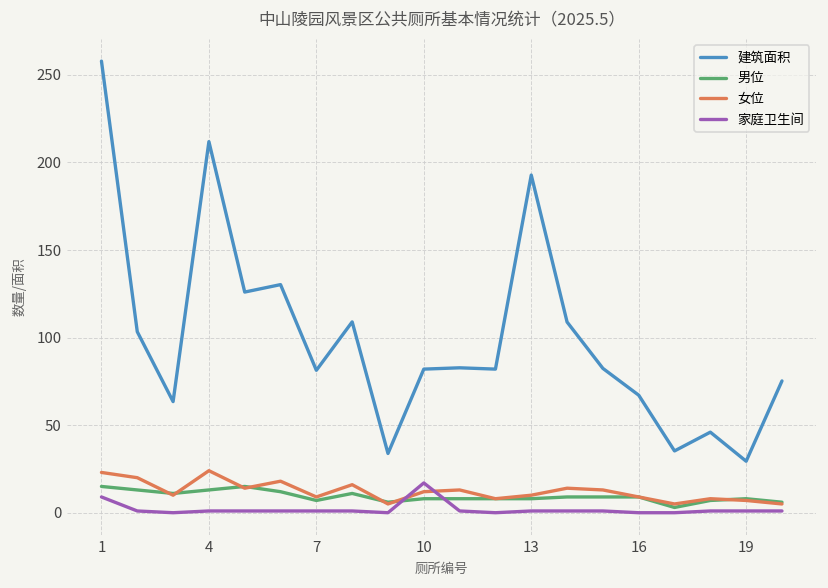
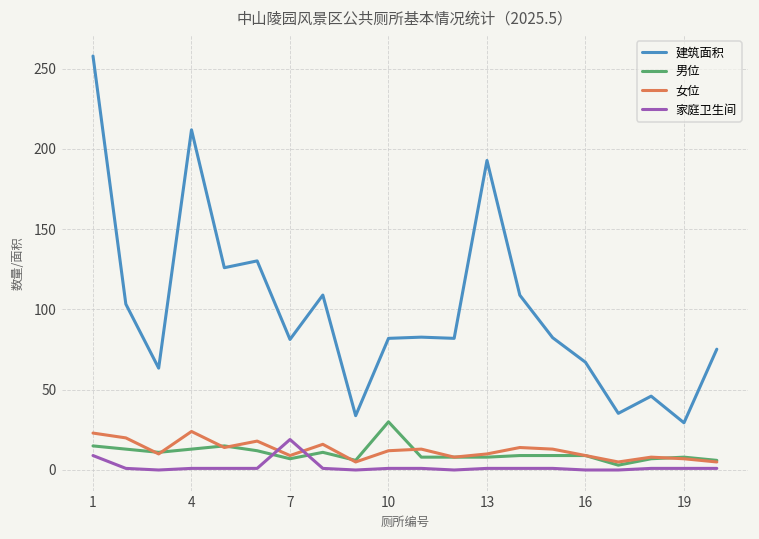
家庭卫生间, 7: 1 -> 19
男位, 10: 8 -> 30
家庭卫生间, 10: 17 -> 1
